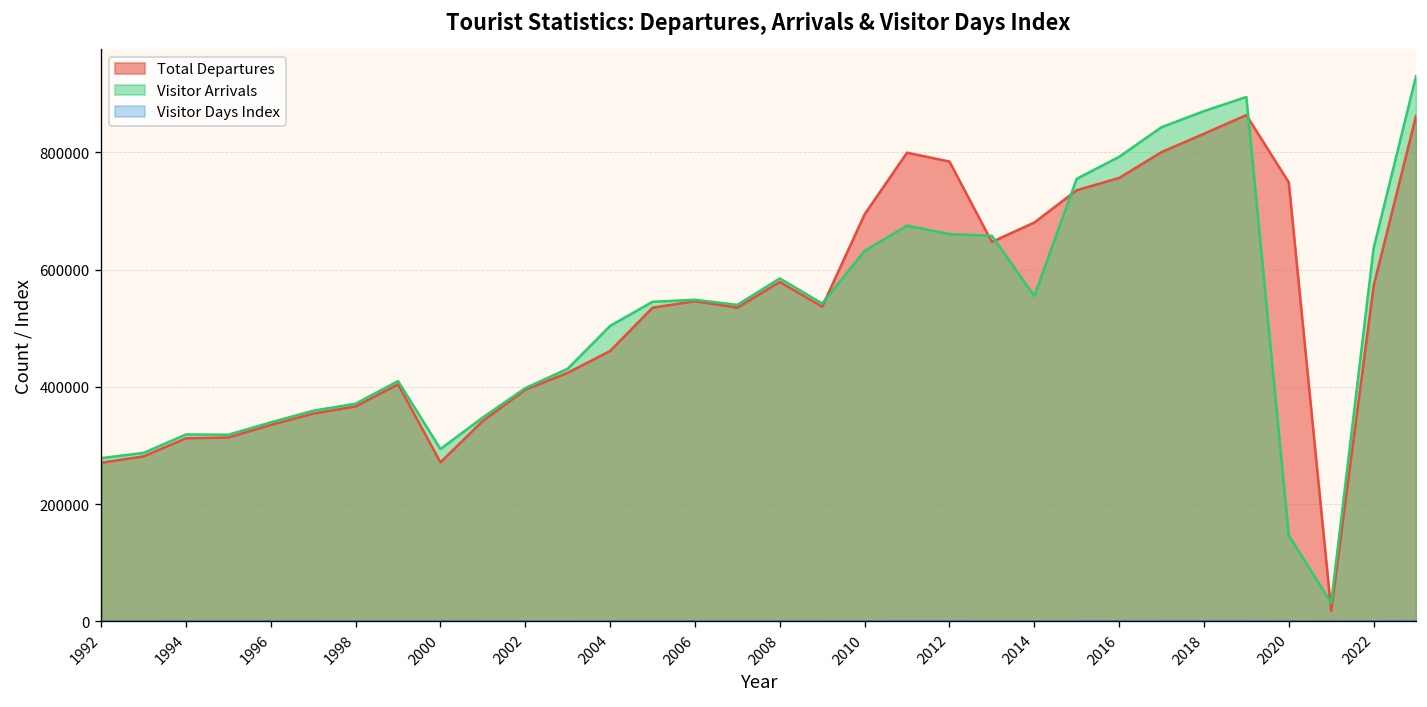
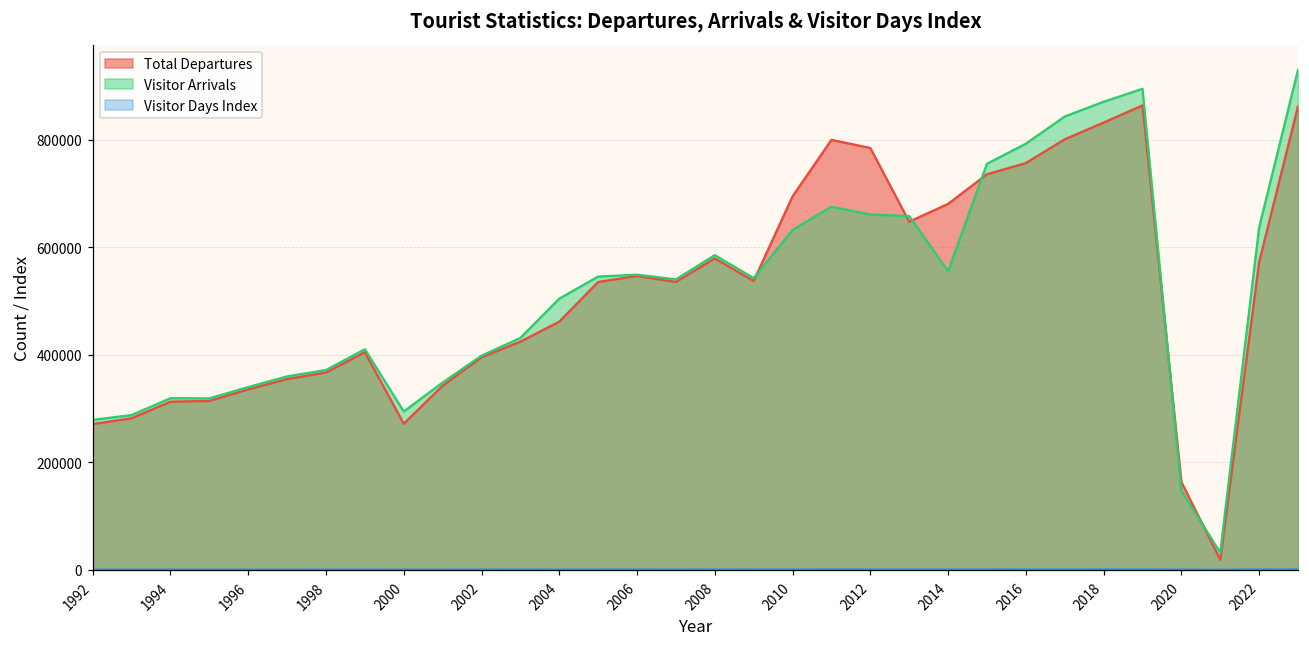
Total Departures, 2020: 750000 -> 160000
